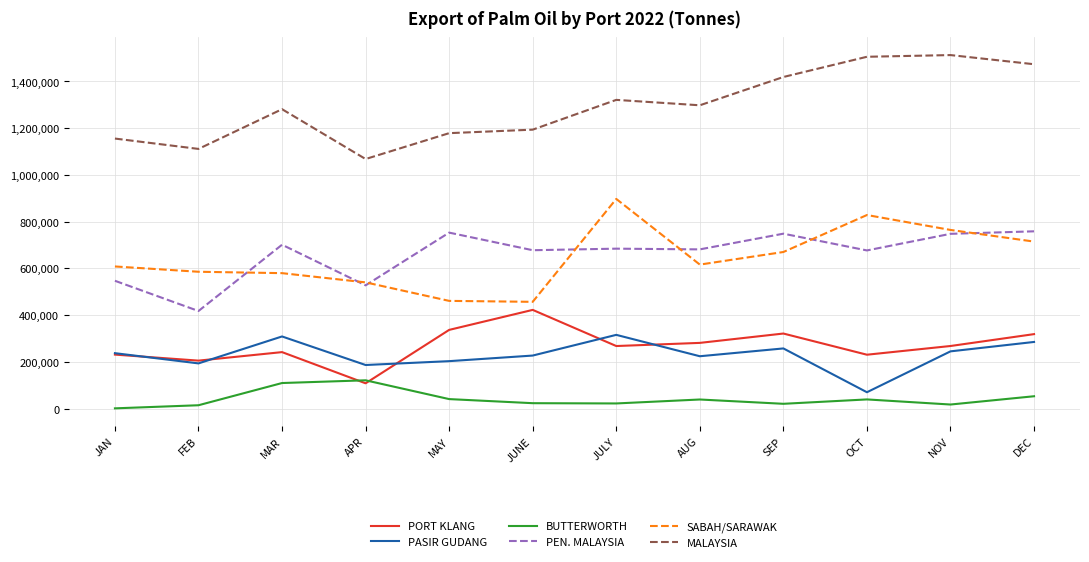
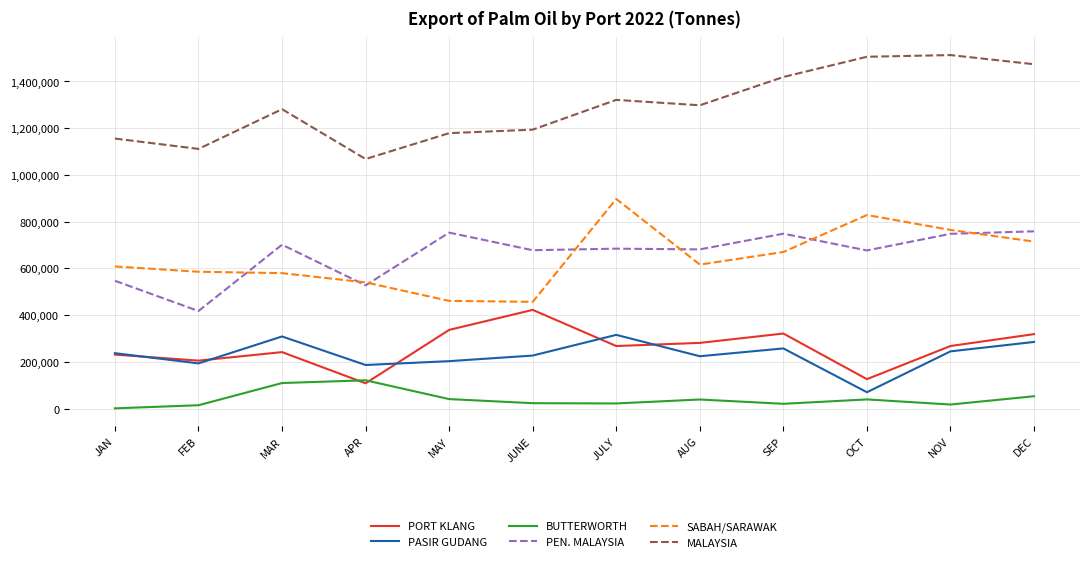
PORT KLANG, OCT: 230,000 -> 130,000
